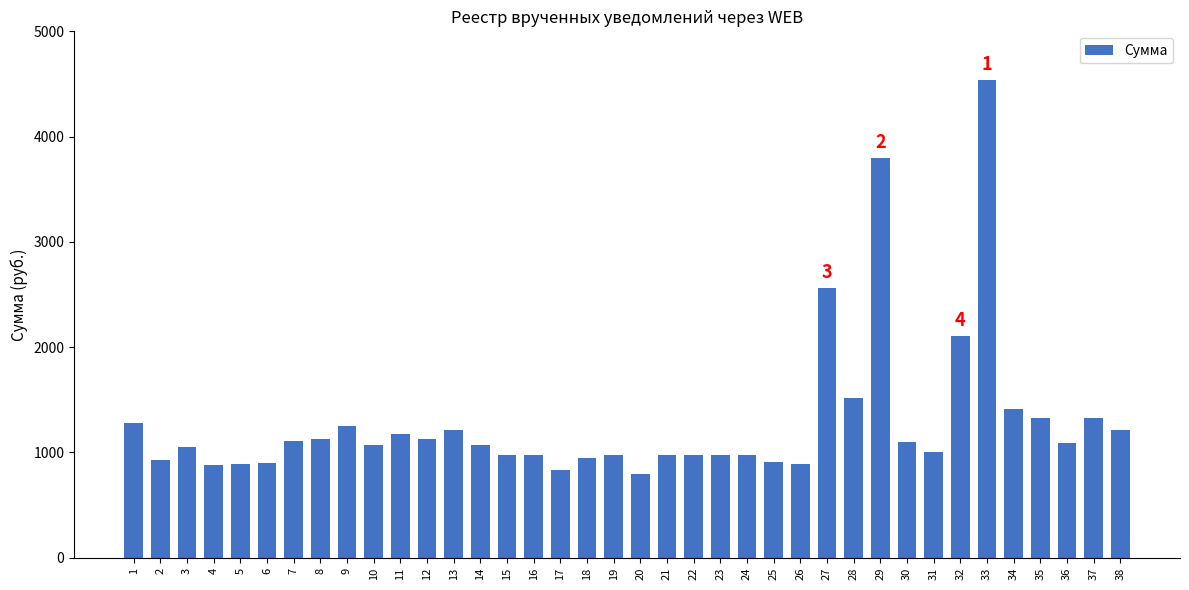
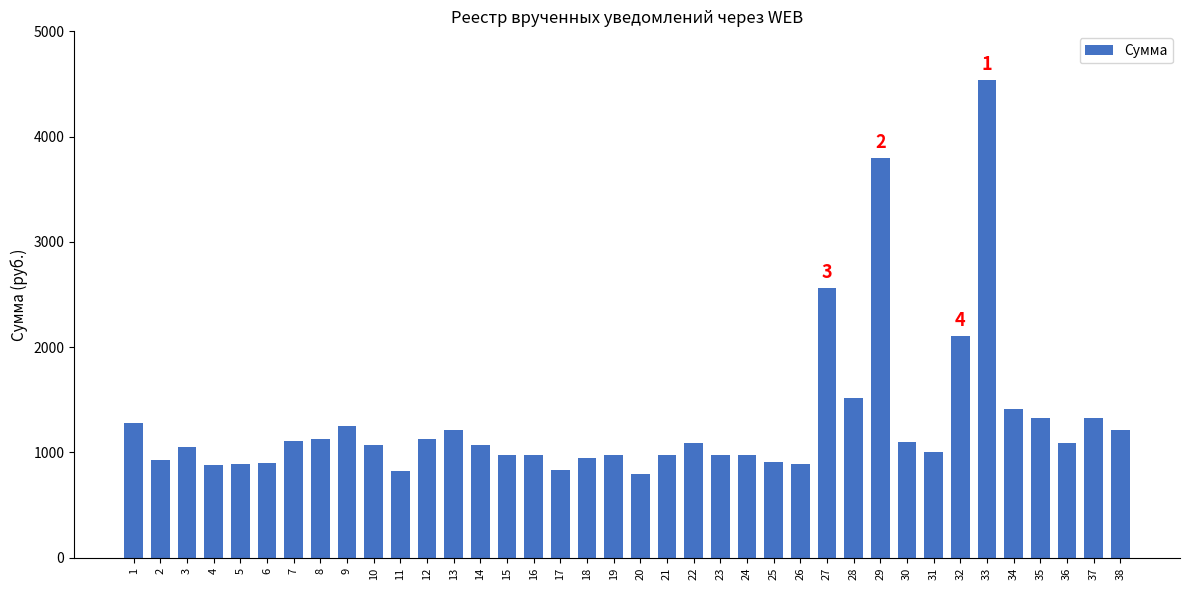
11: 1180 -> 820
22: 980 -> 1090
